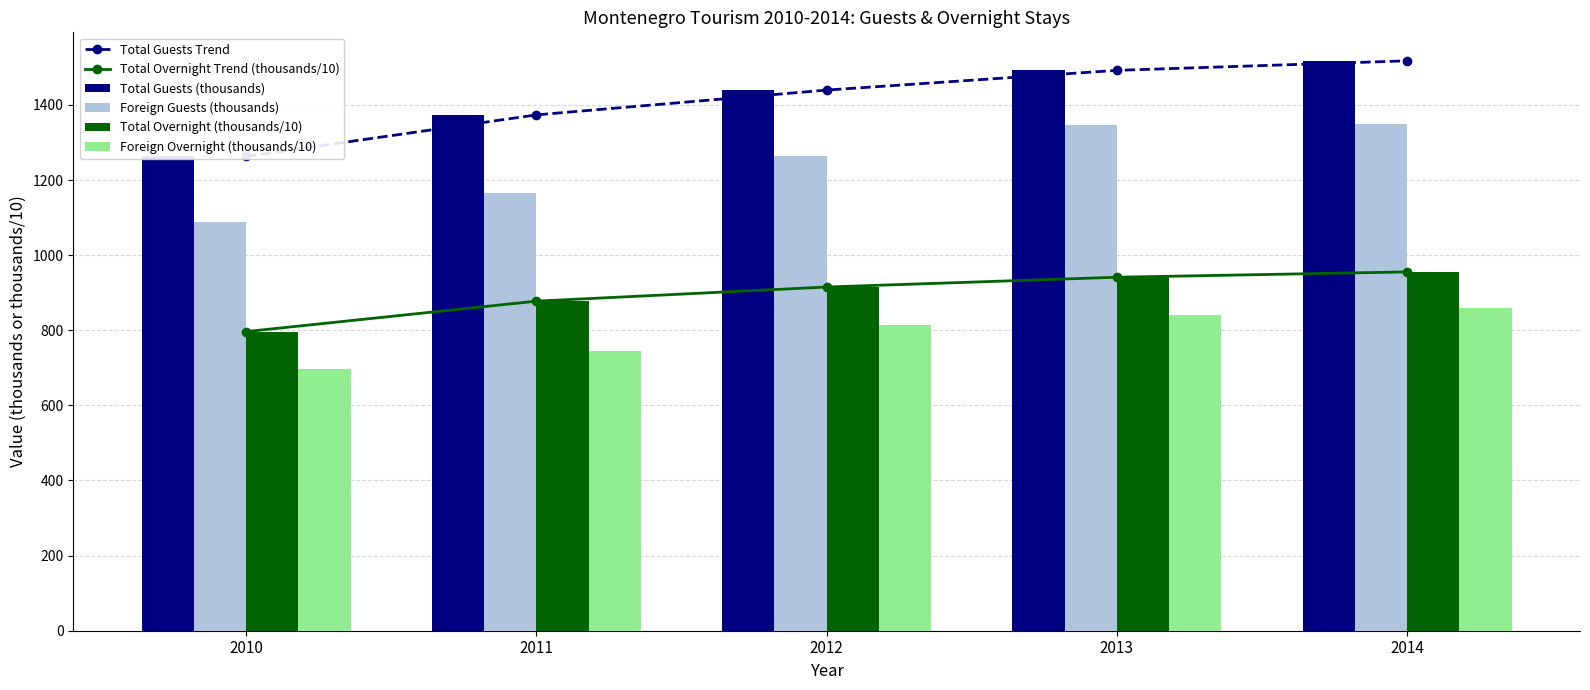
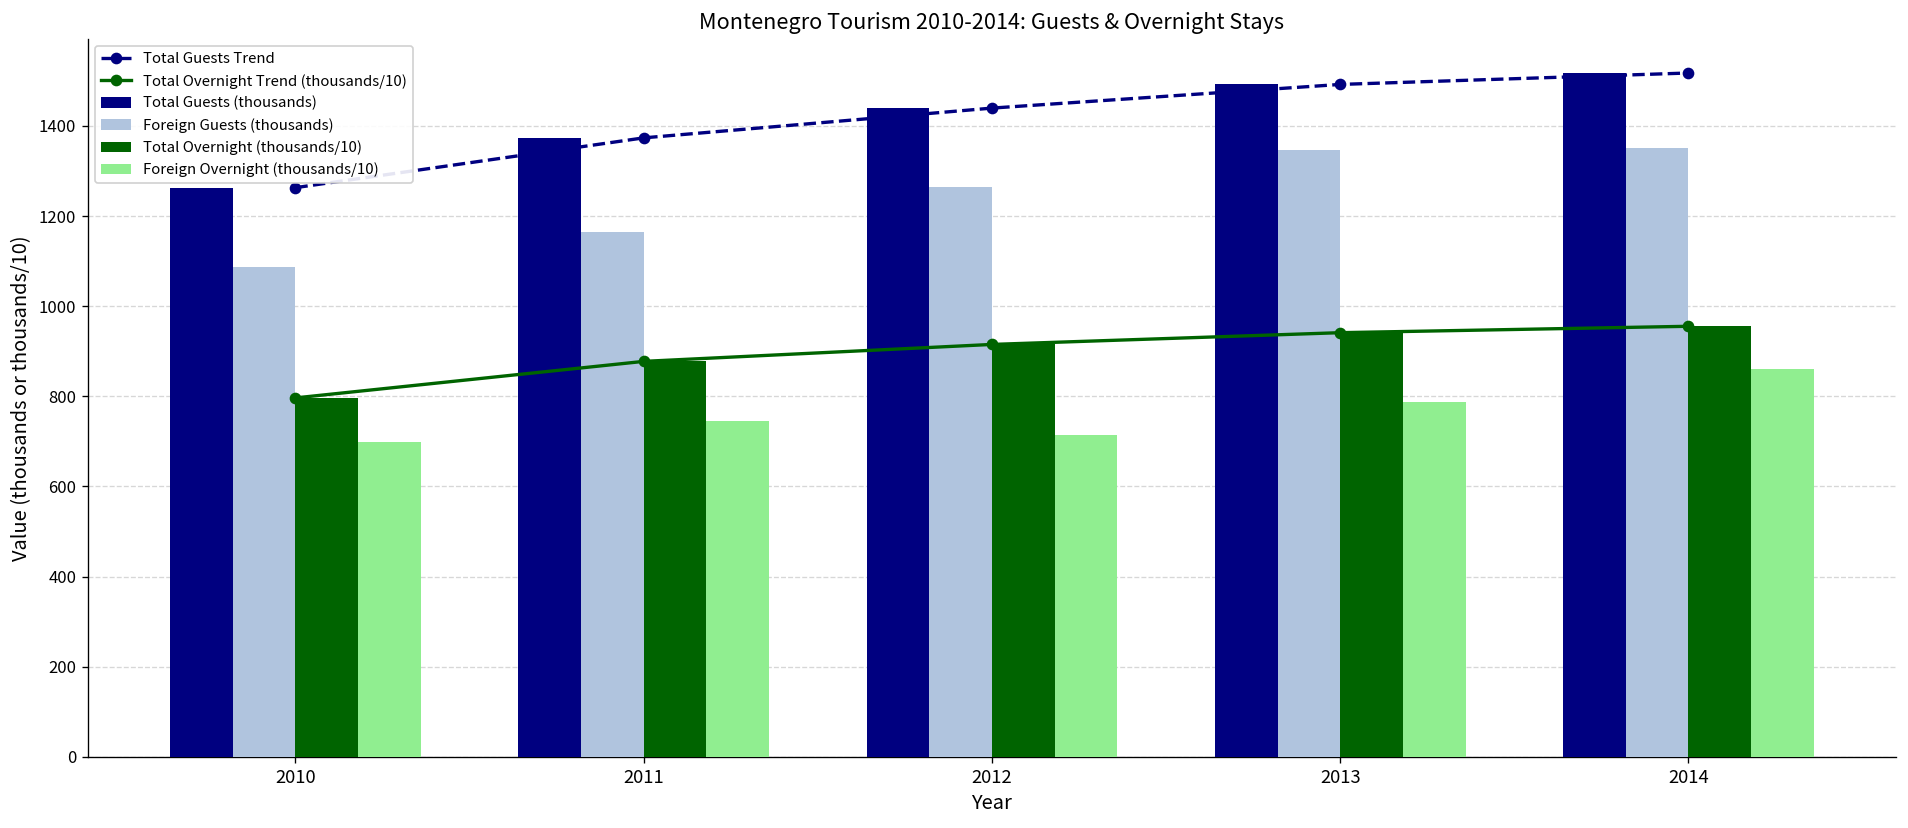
Foreign Overnight (thousands/10), 2012: 810 -> 710
Foreign Overnight (thousands/10), 2013: 840 -> 790
